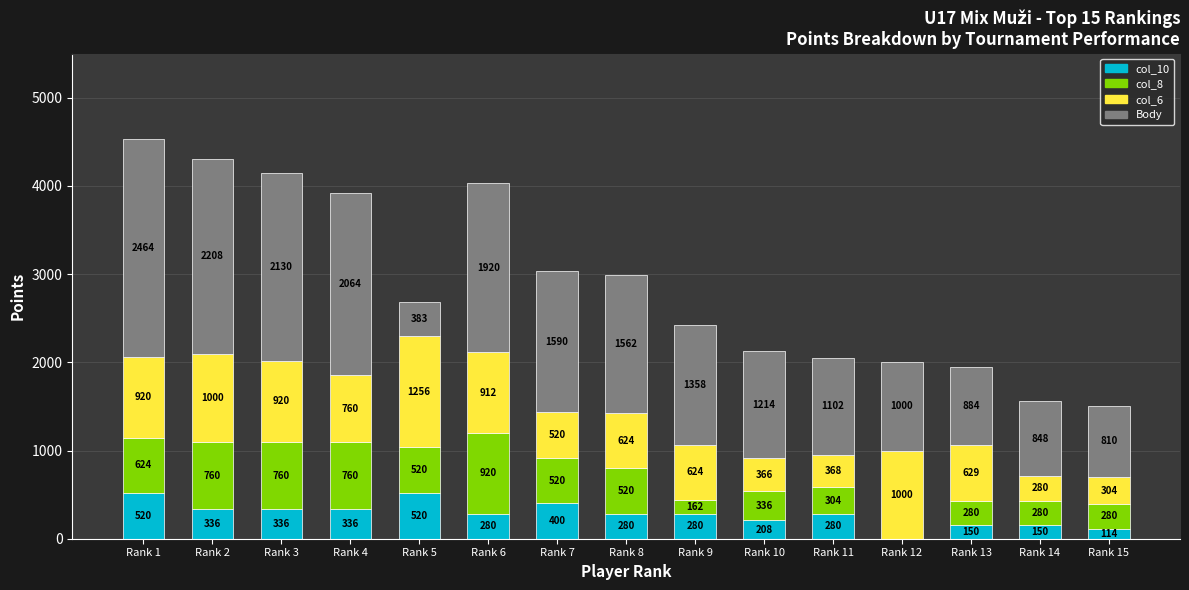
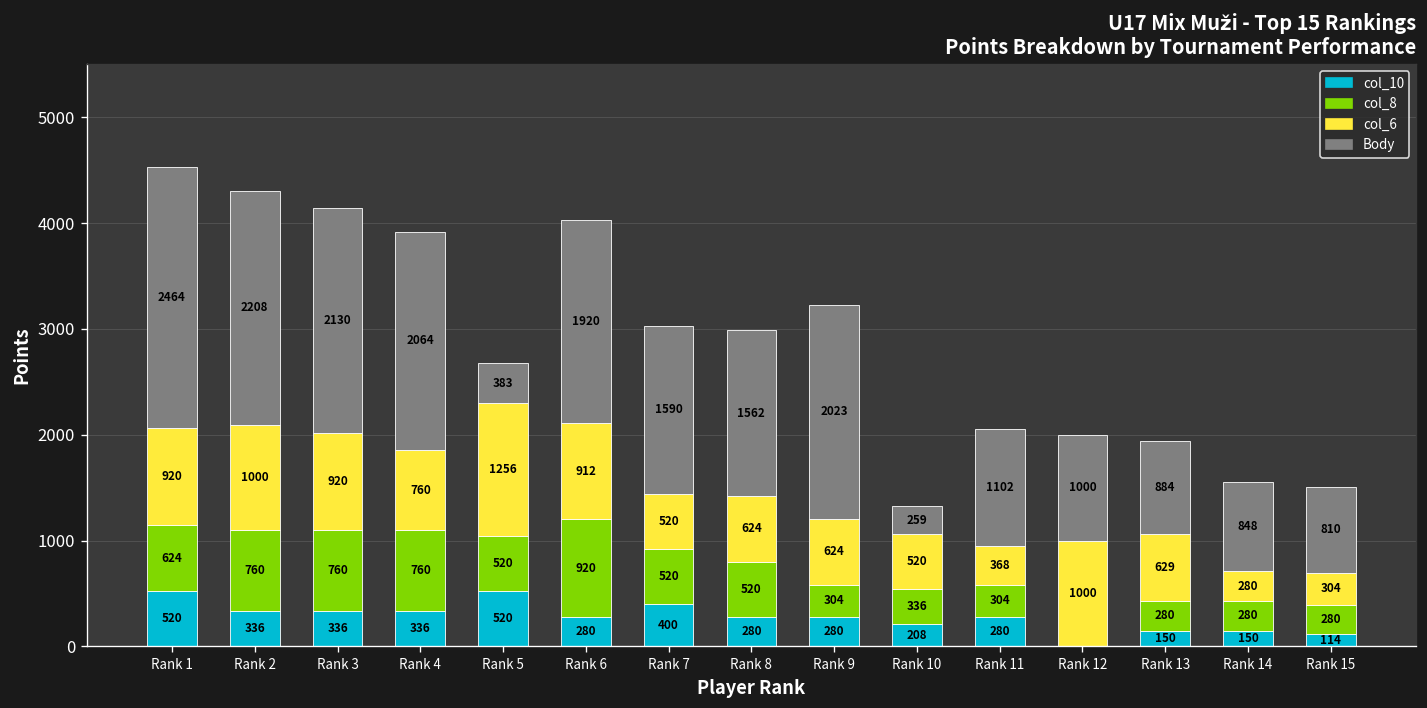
col_8, Rank 9: 162 -> 304
Body, Rank 9: 1358 -> 2023
col_6, Rank 10: 366 -> 520
Body, Rank 10: 1214 -> 259
